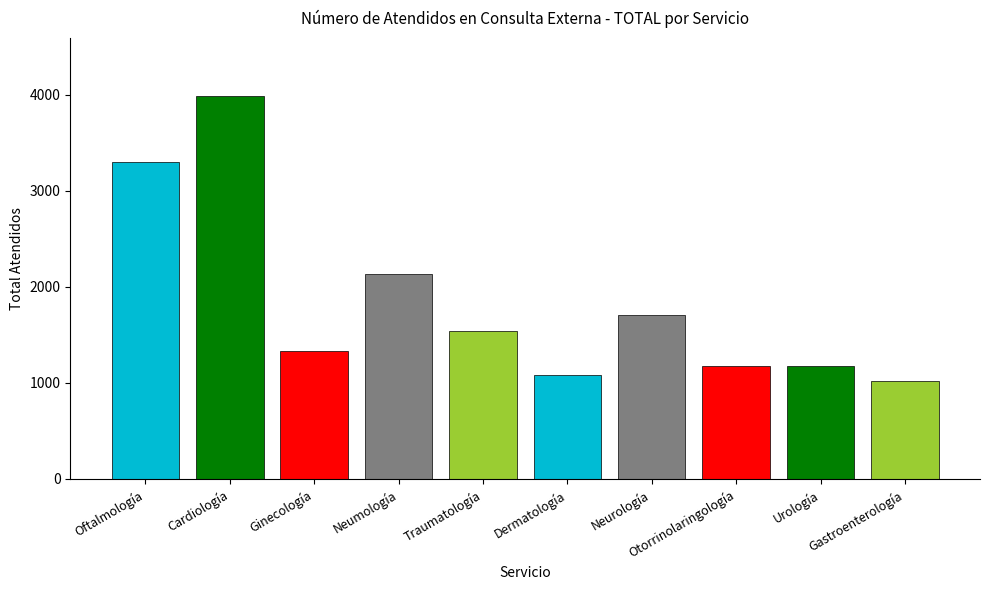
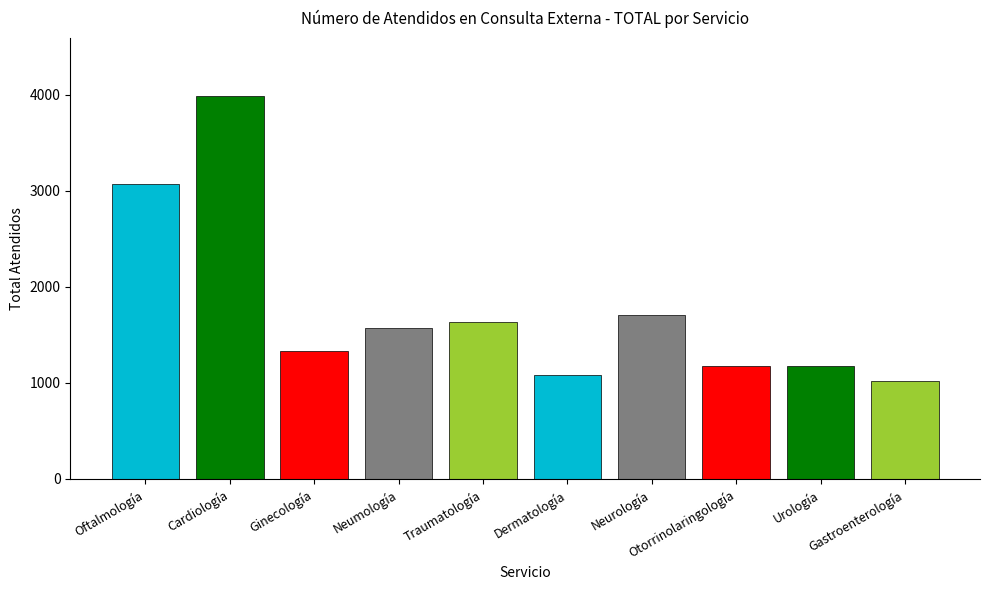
Oftalmología: 3300 -> 3100
Neumología: 2100 -> 1600
Traumatología: 1500 -> 1600
